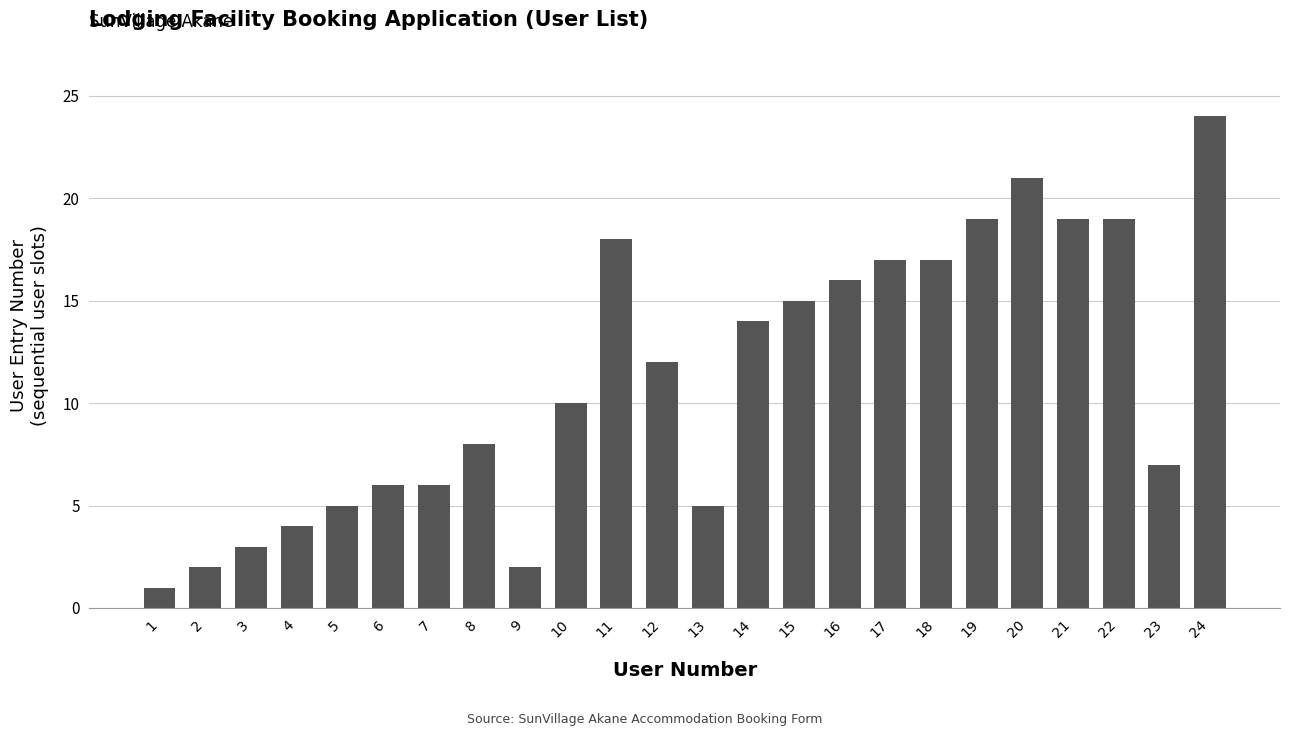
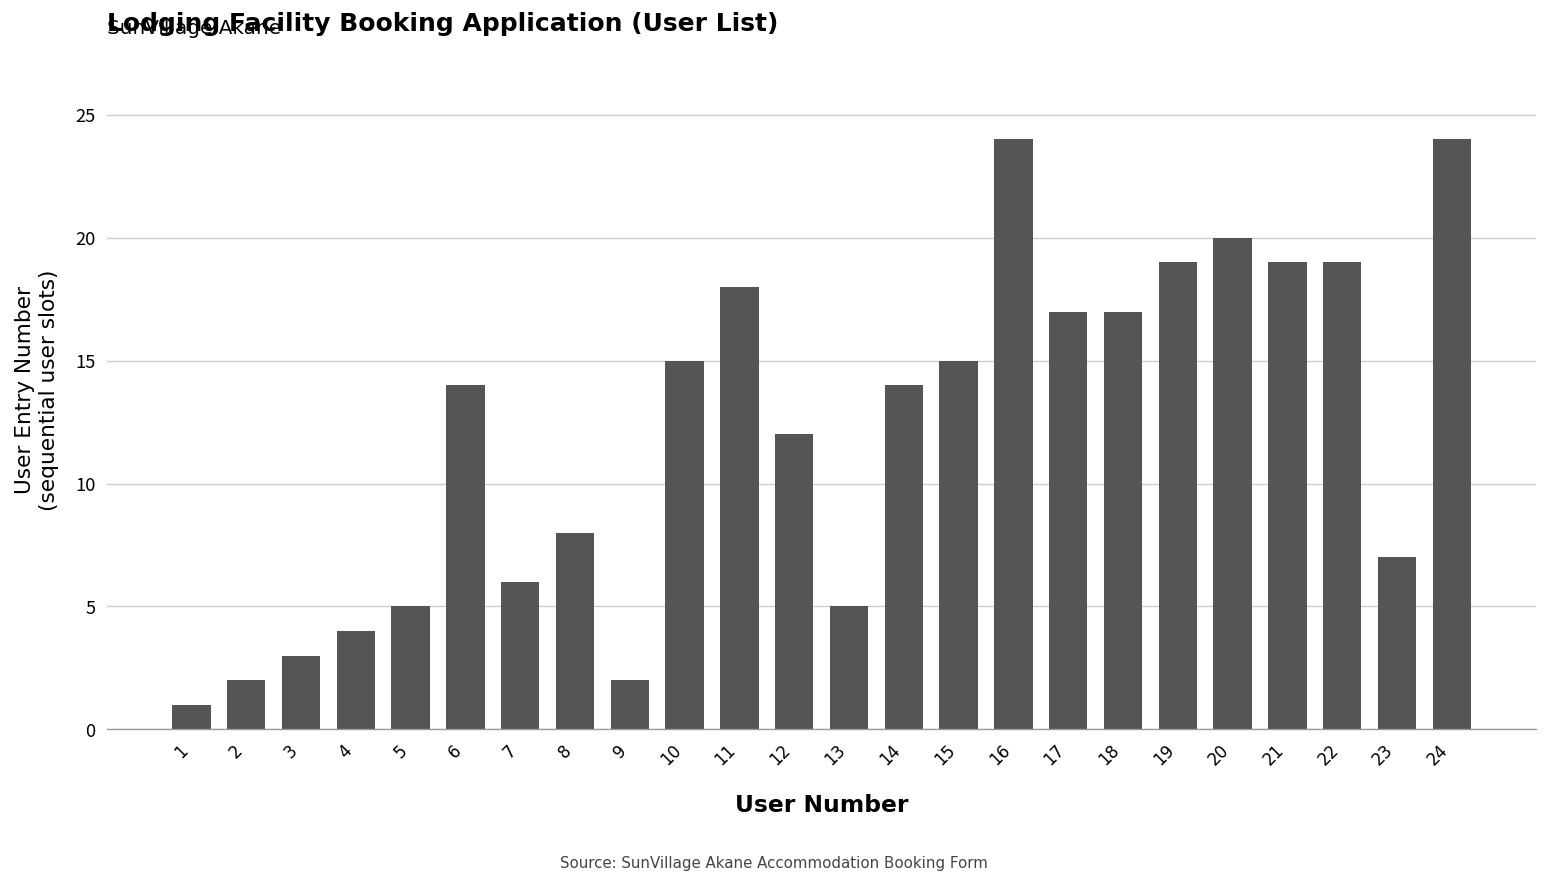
6: 6 -> 14
10: 10 -> 15
16: 16 -> 24
20: 21 -> 20
